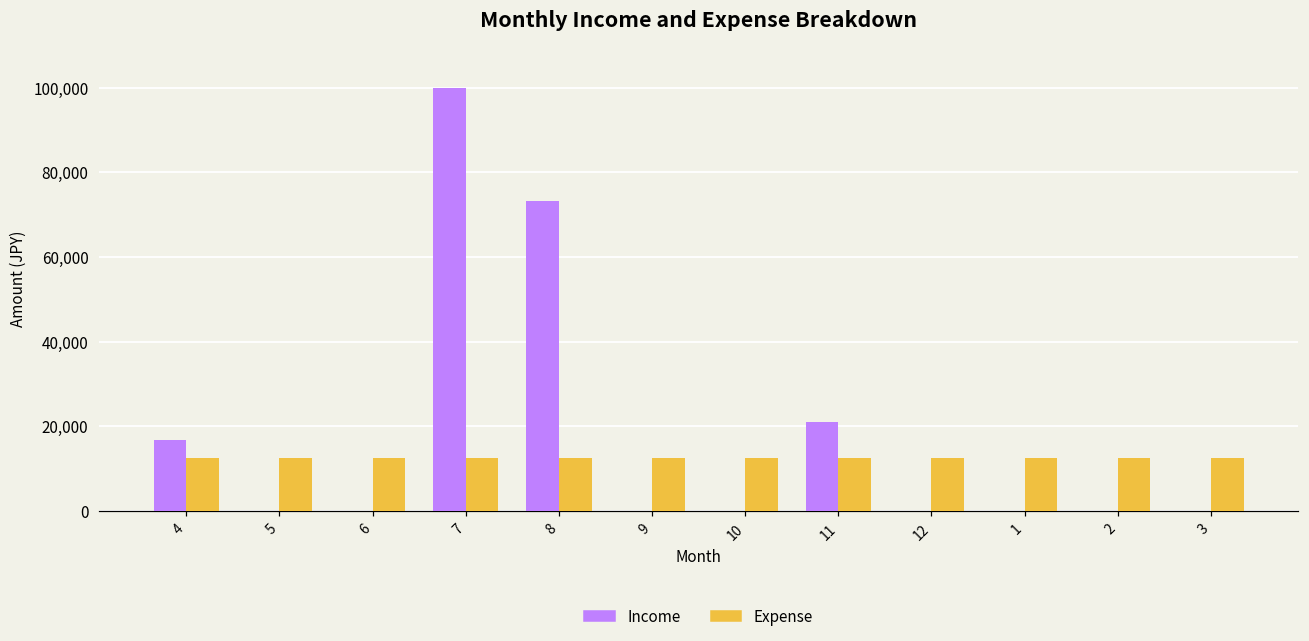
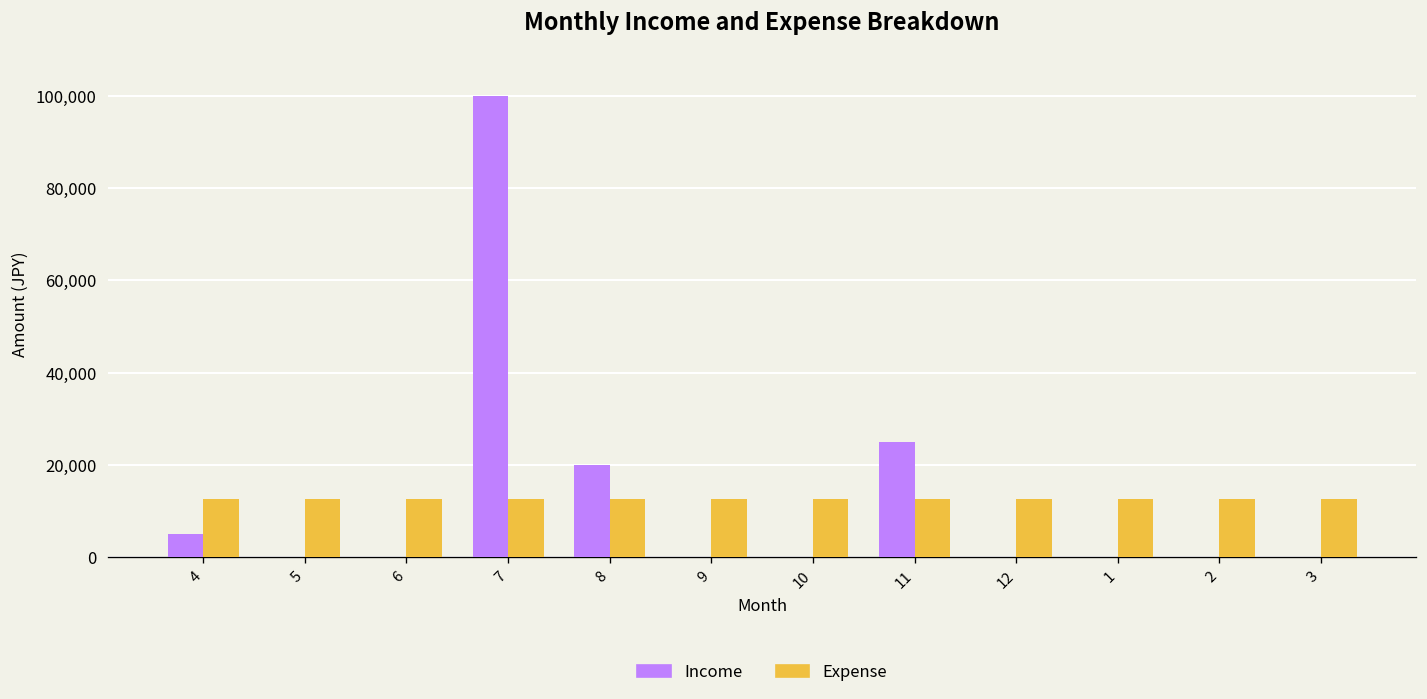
Income, 4: 17,000 -> 5,000
Income, 8: 73,000 -> 20,000
Income, 11: 21,000 -> 25,000
